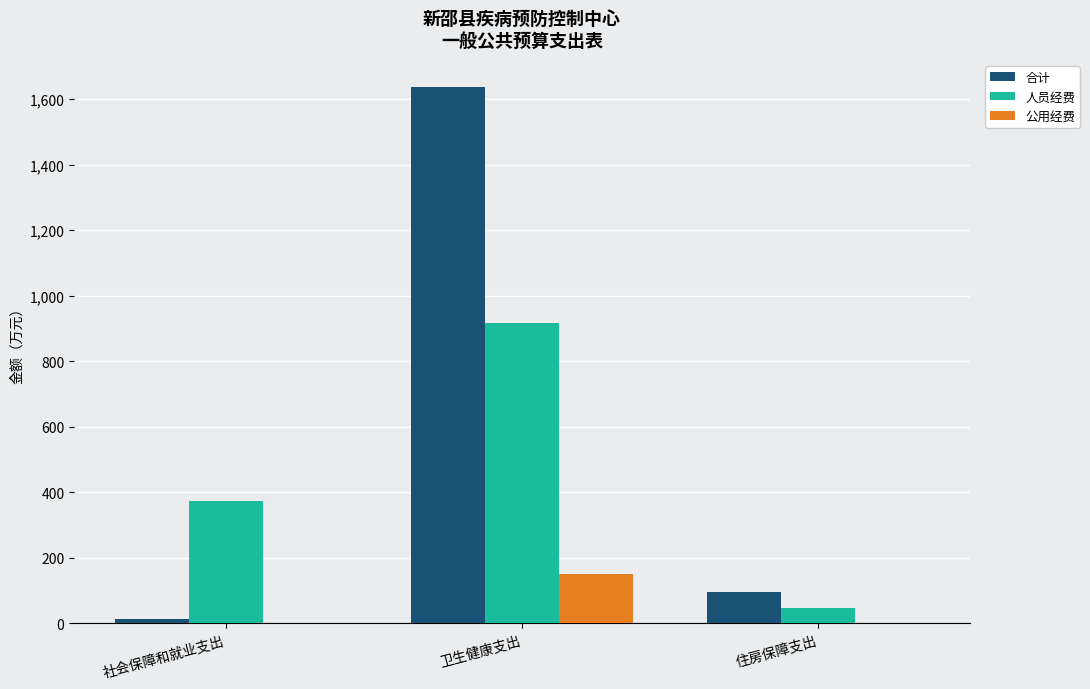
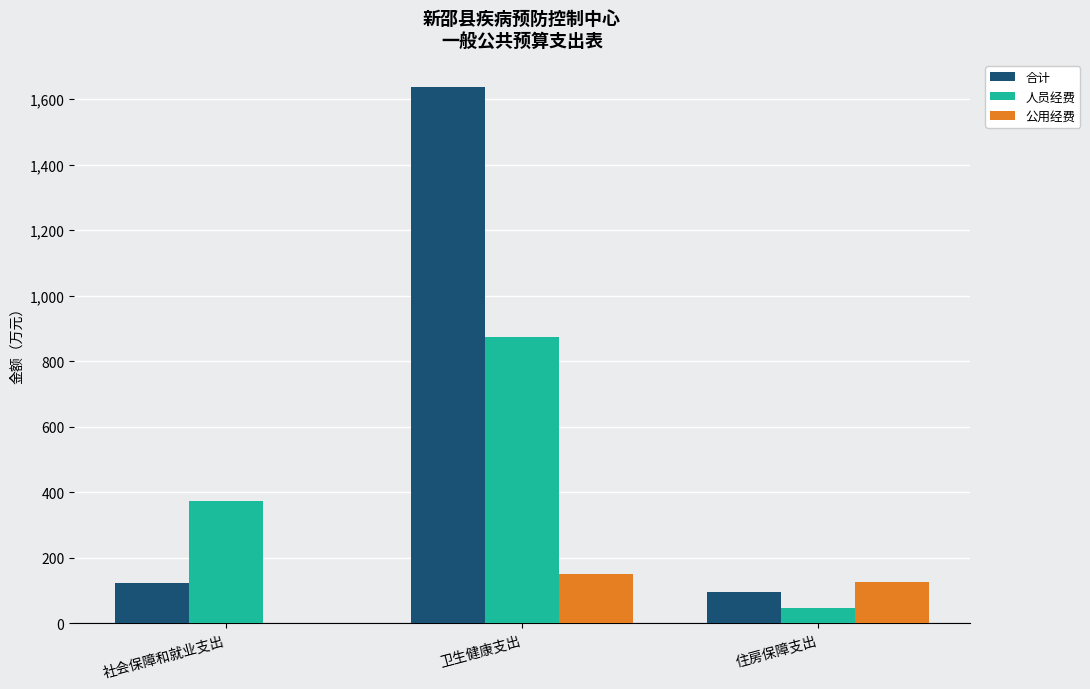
合计, 社会保障和就业支出: 10 -> 120
人员经费, 卫生健康支出: 920 -> 870
公用经费, 住房保障支出: 0 -> 130
